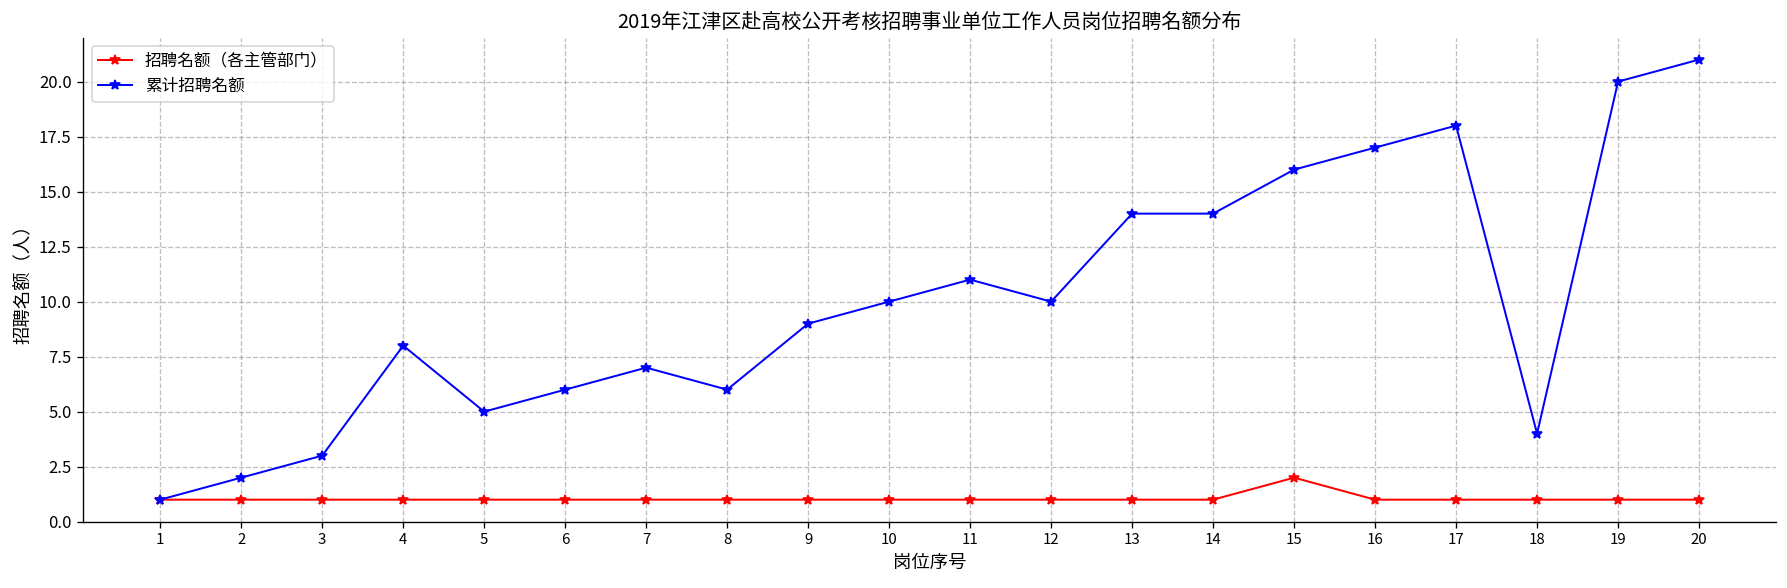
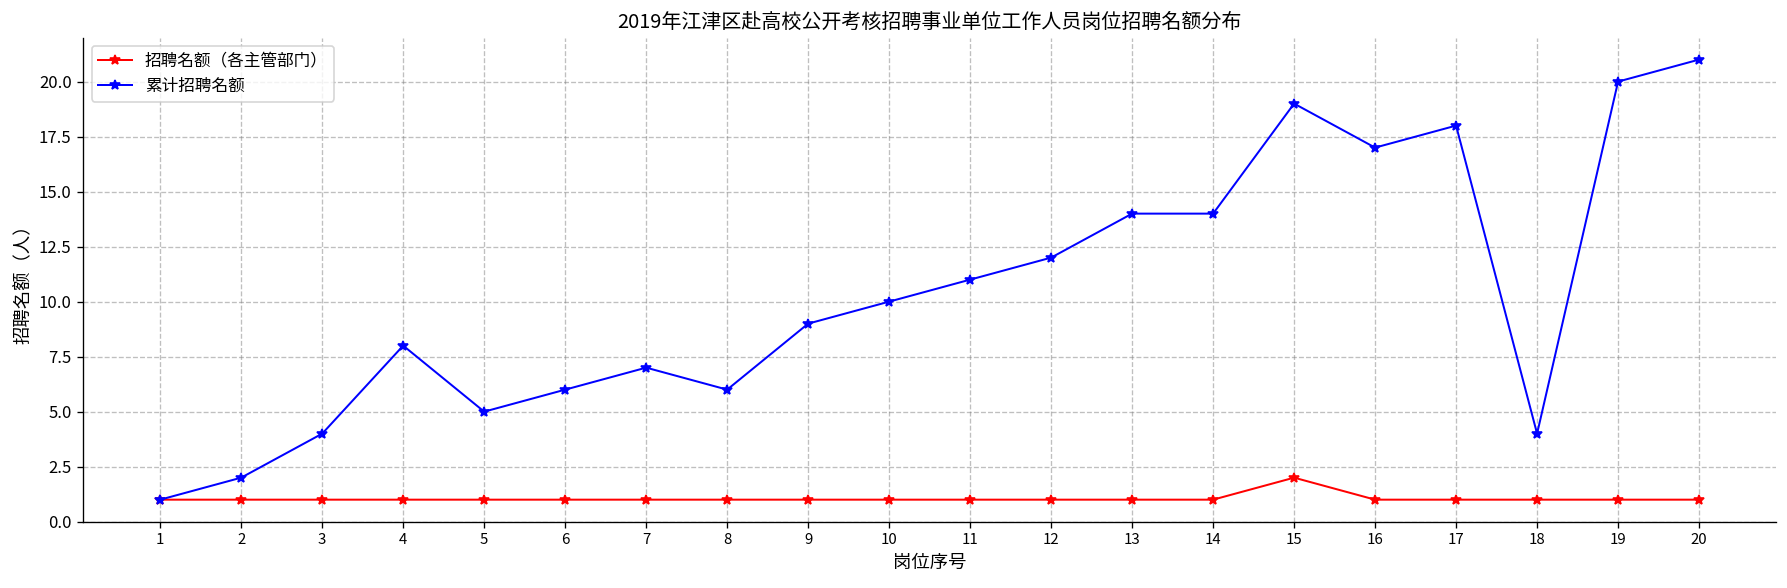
累计招聘名额, 3: 3 -> 4
累计招聘名额, 12: 10 -> 12
累计招聘名额, 15: 16 -> 19
